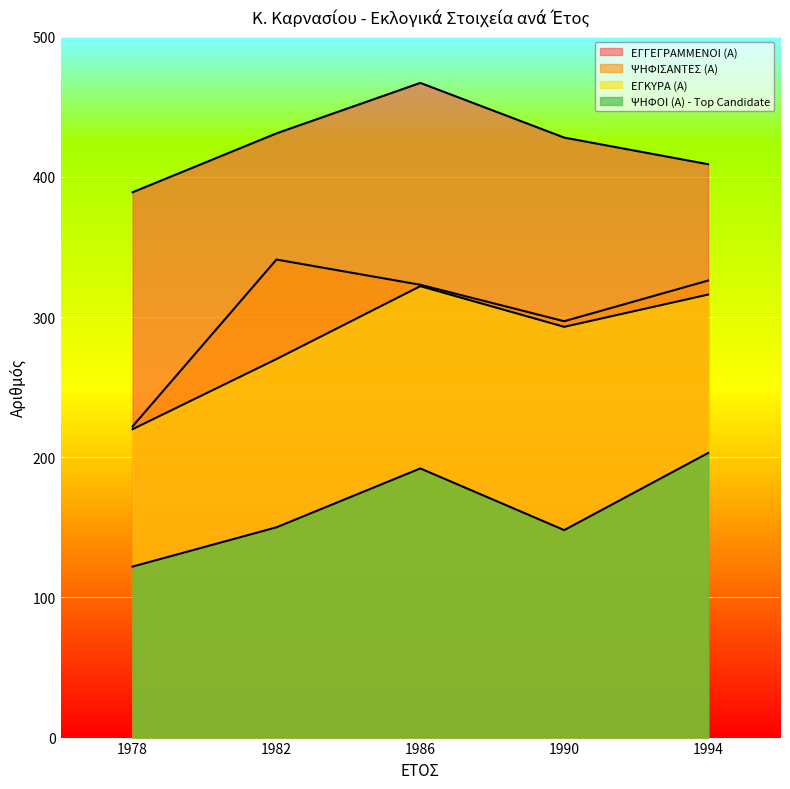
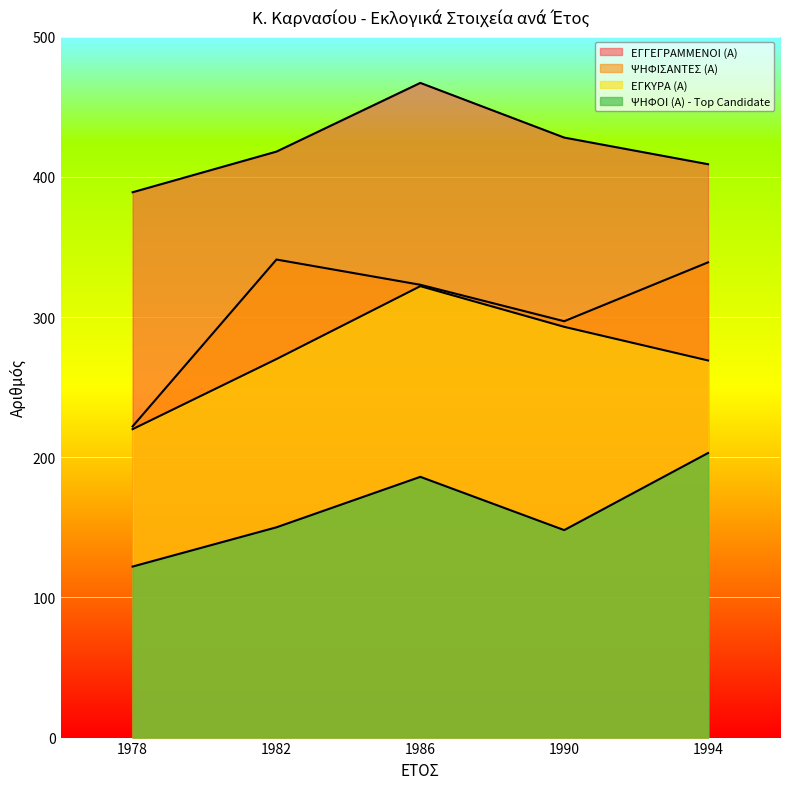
ΕΓΓΕΓΡΑΜΜΕΝΟΙ (Α), 1982: 431 -> 418
ΨΗΦΟΙ (Α) - Top Candidate, 1986: 192 -> 186
ΨΗΦΙΣΑΝΤΕΣ (Α), 1994: 326 -> 339
ΕΓΚΥΡΑ (Α), 1994: 316 -> 269
